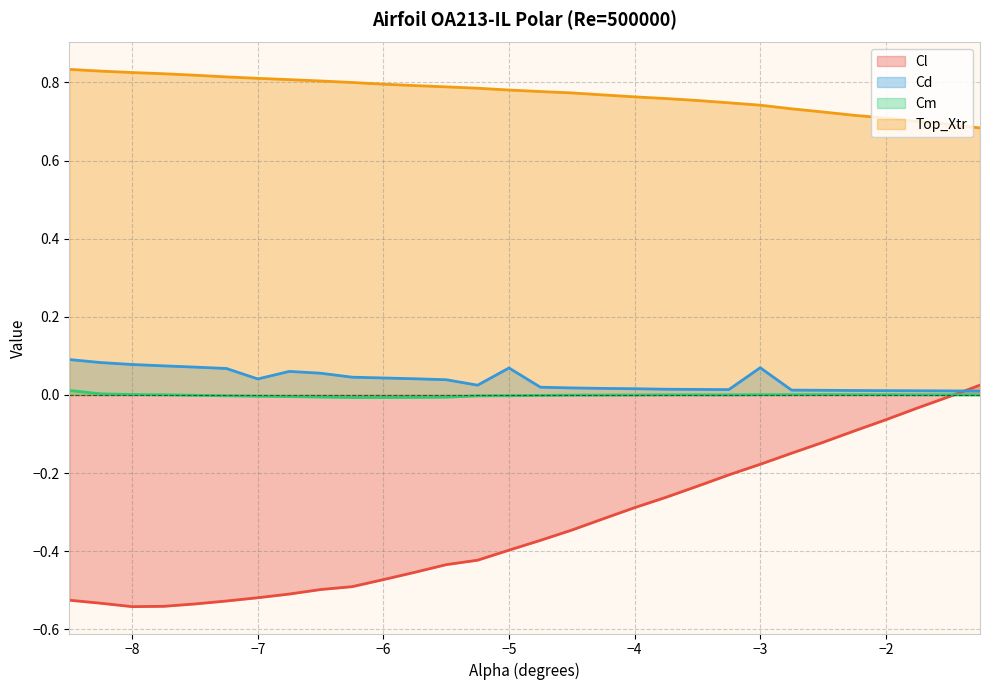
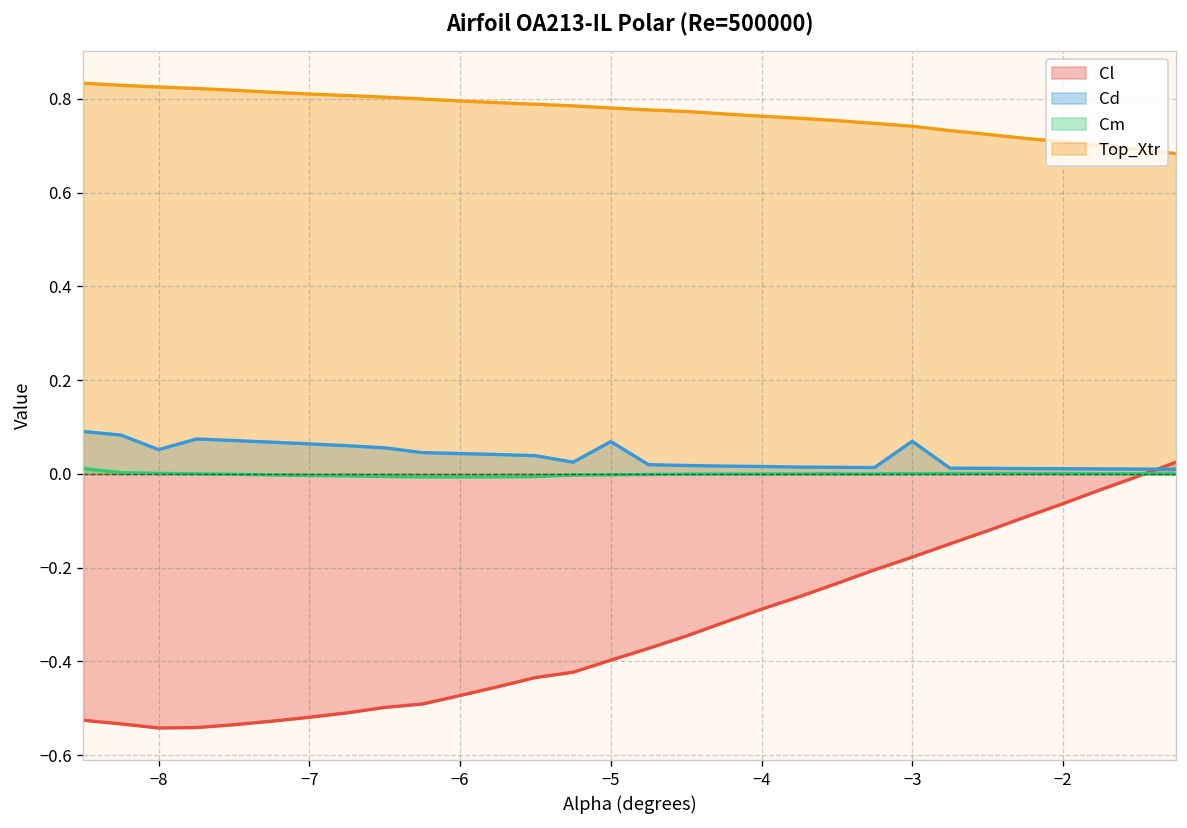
Cd, −8: 0.08 -> 0.05
Cd, −7: 0.04 -> 0.06
